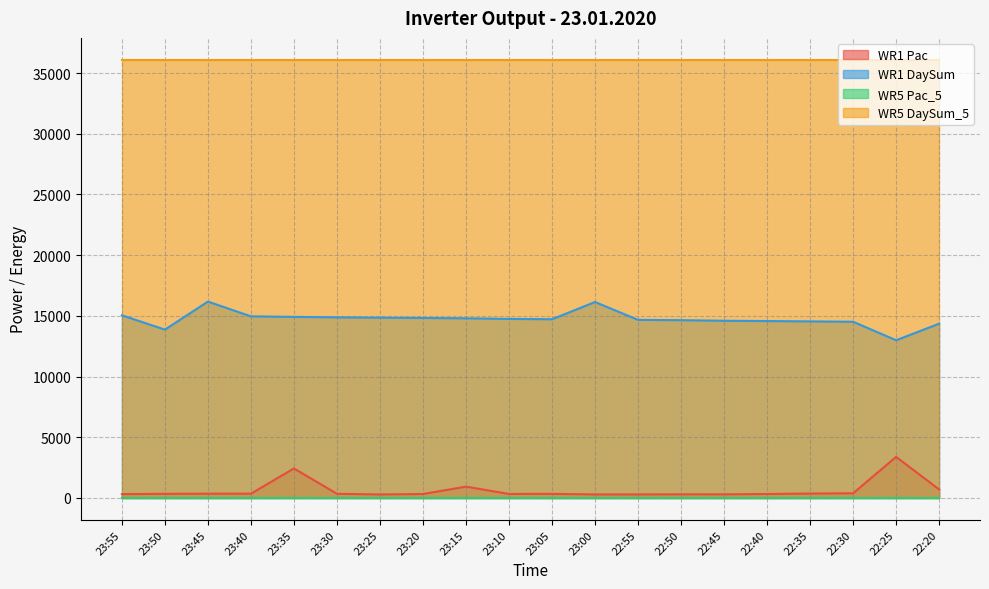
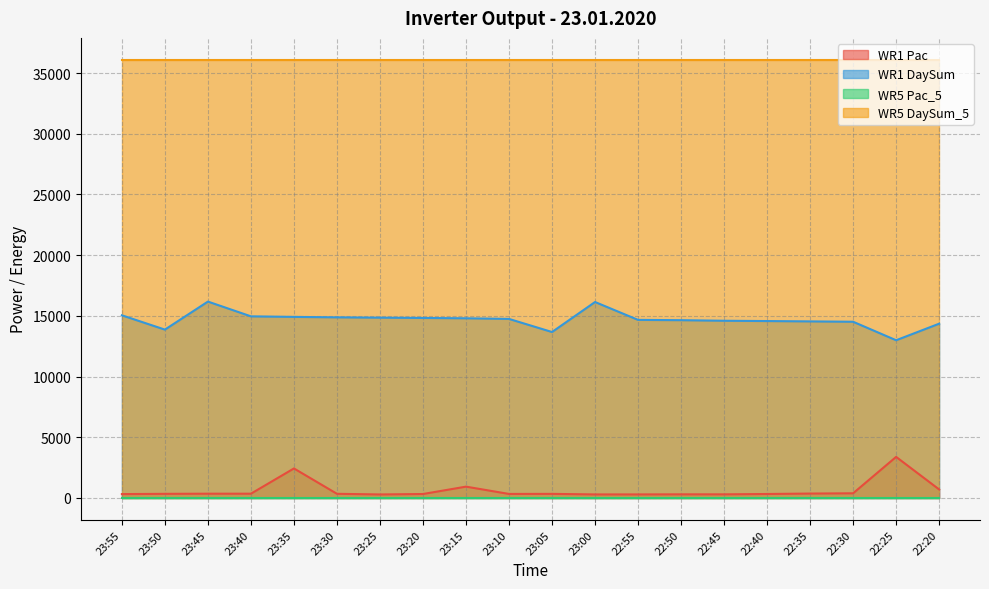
WR1 DaySum, 23:05: 14700 -> 13700
